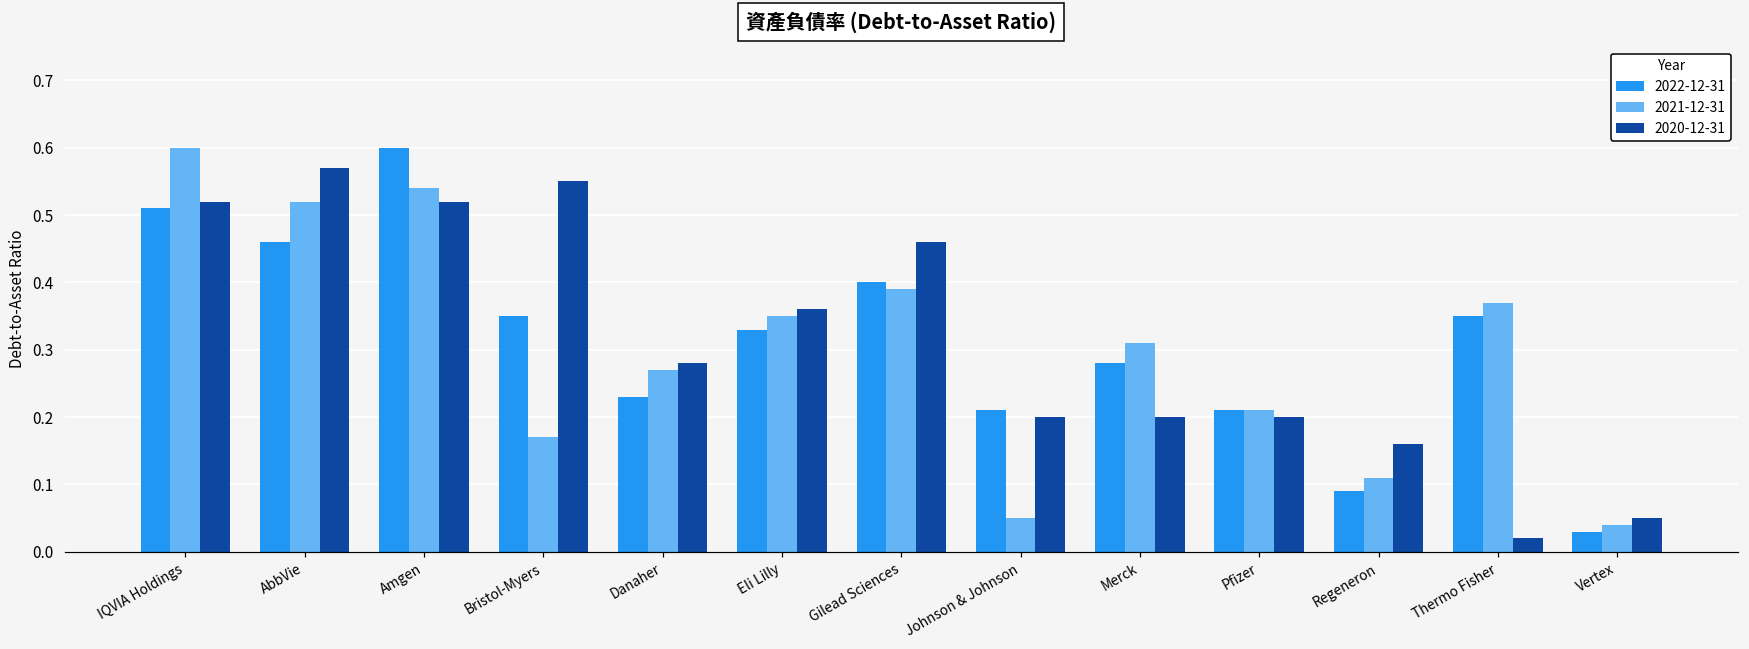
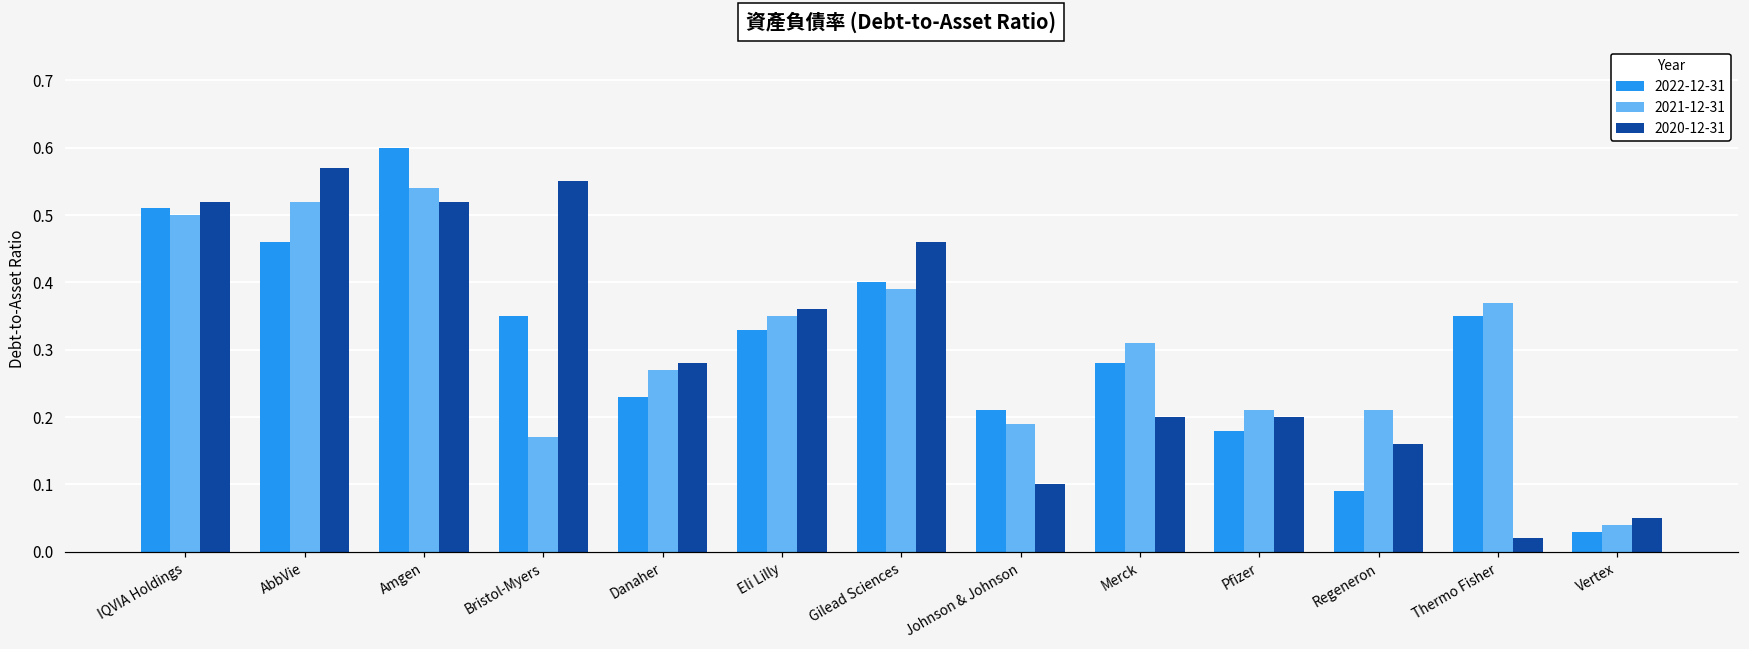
2021-12-31, IQVIA Holdings: 0.6 -> 0.5
2021-12-31, Johnson & Johnson: 0.05 -> 0.19
2020-12-31, Johnson & Johnson: 0.2 -> 0.1
2022-12-31, Pfizer: 0.21 -> 0.18
2021-12-31, Regeneron: 0.11 -> 0.21
